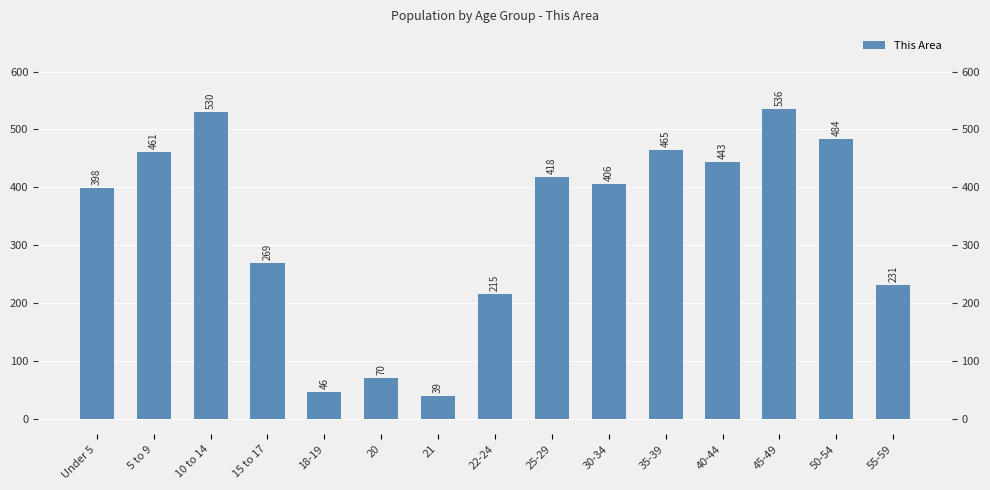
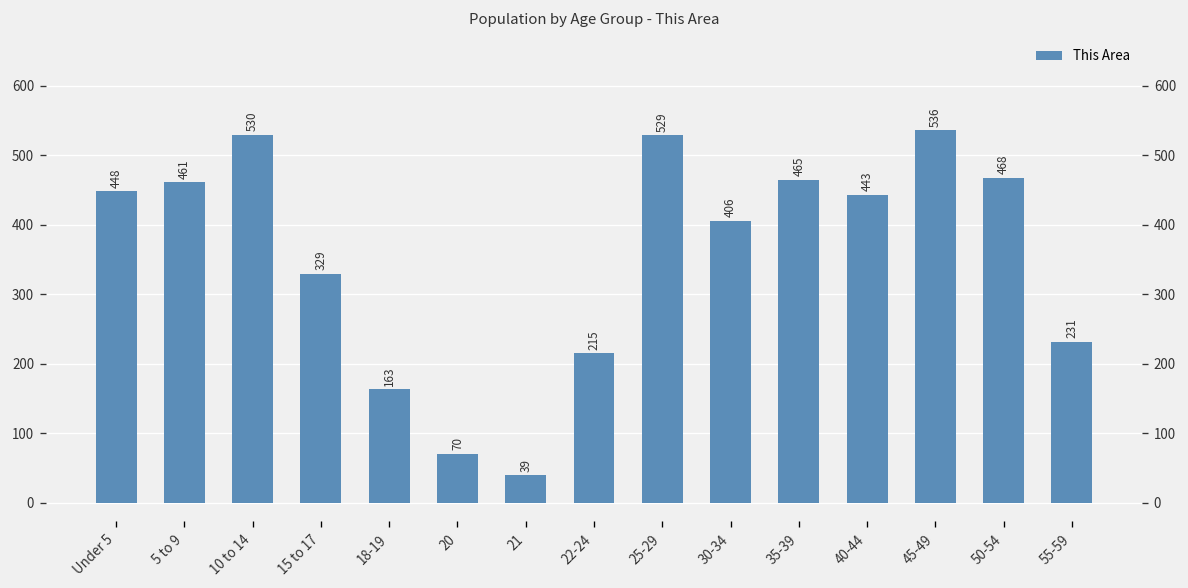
Under 5: 398 -> 448
15 to 17: 269 -> 329
18-19: 46 -> 163
25-29: 418 -> 529
50-54: 484 -> 468
